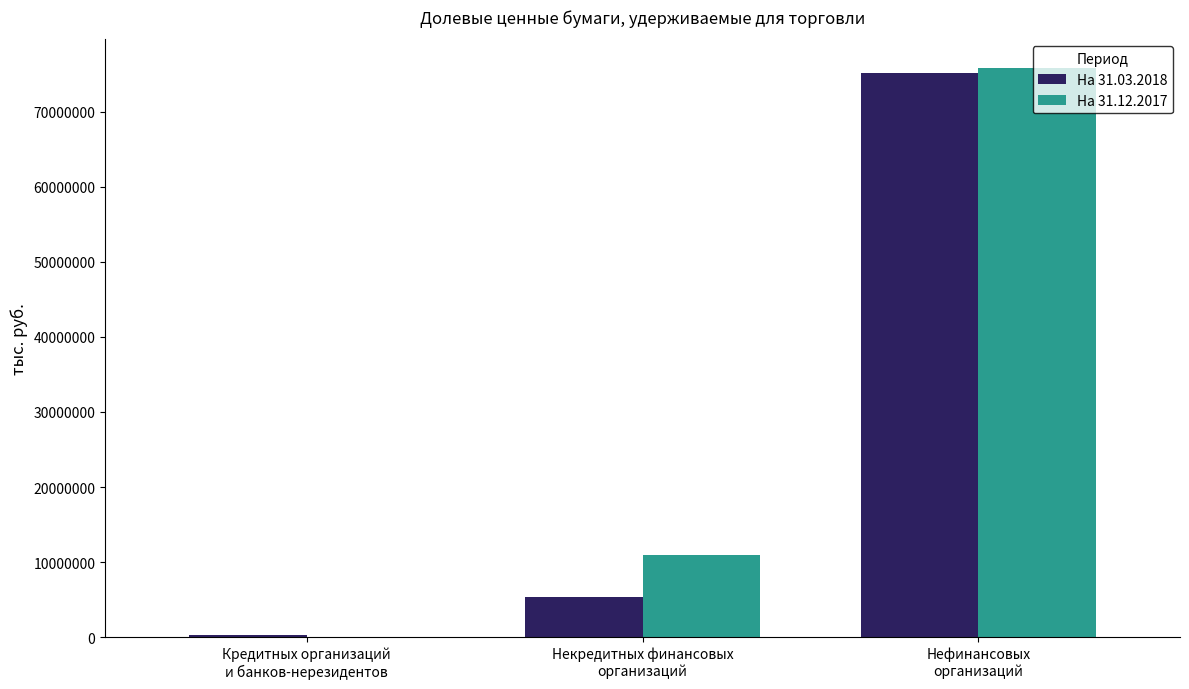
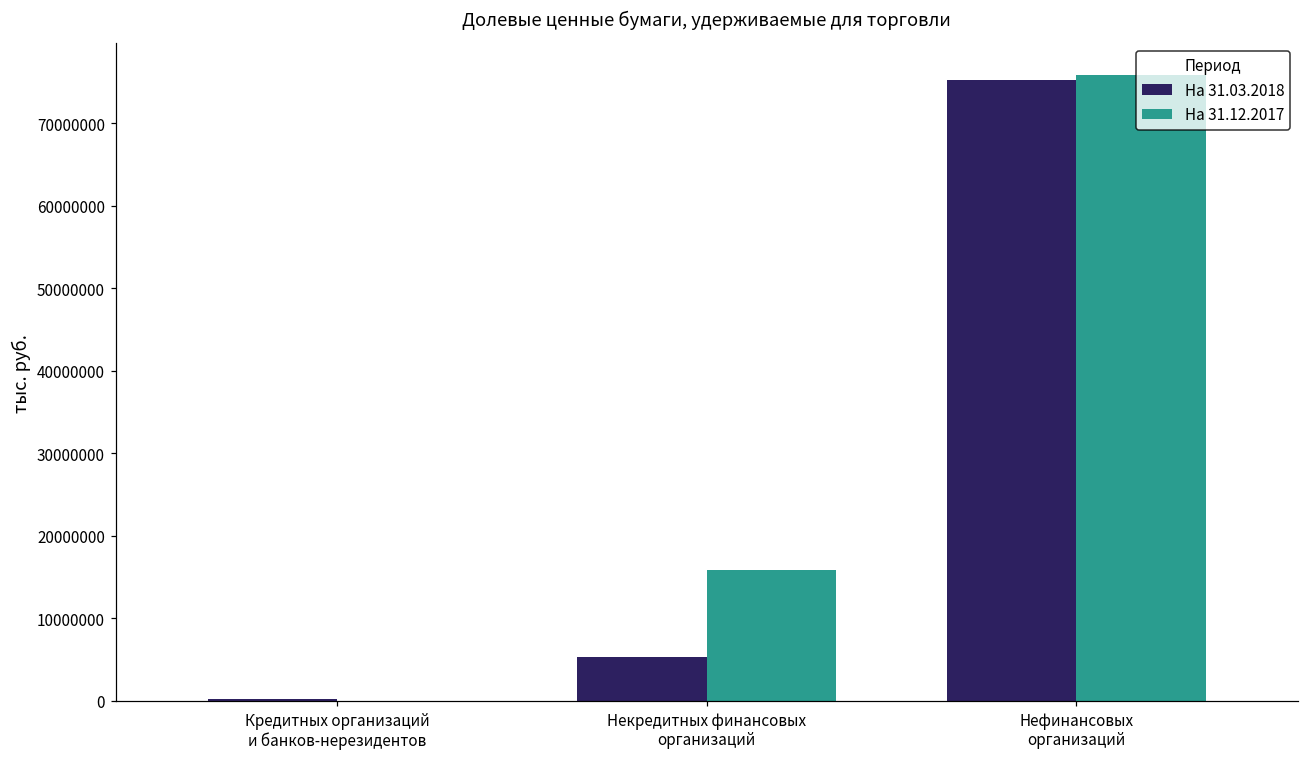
На 31.12.2017, Некредитных финансовых организаций: 11000000 -> 16000000
